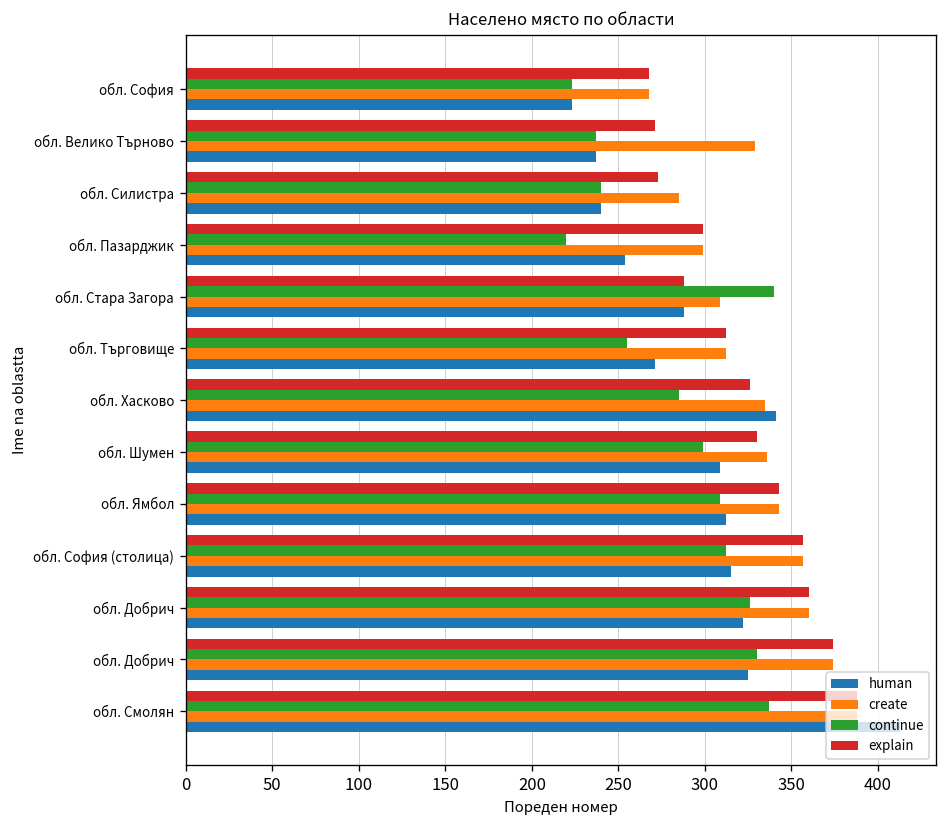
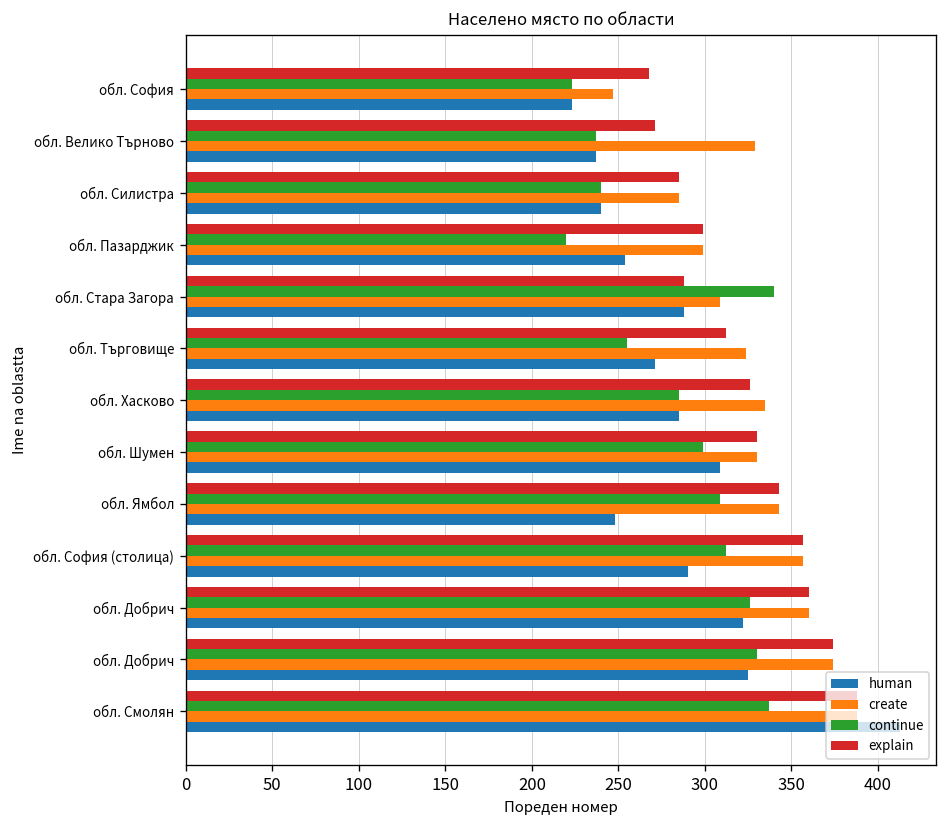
create, обл. София: 268 -> 247
explain, обл. Силистра: 273 -> 285
create, обл. Търговище: 312 -> 324
human, обл. Хасково: 341 -> 285
create, обл. Шумен: 336 -> 330
human, обл. Ямбол: 312 -> 248
human, обл. София (столица): 315 -> 290
